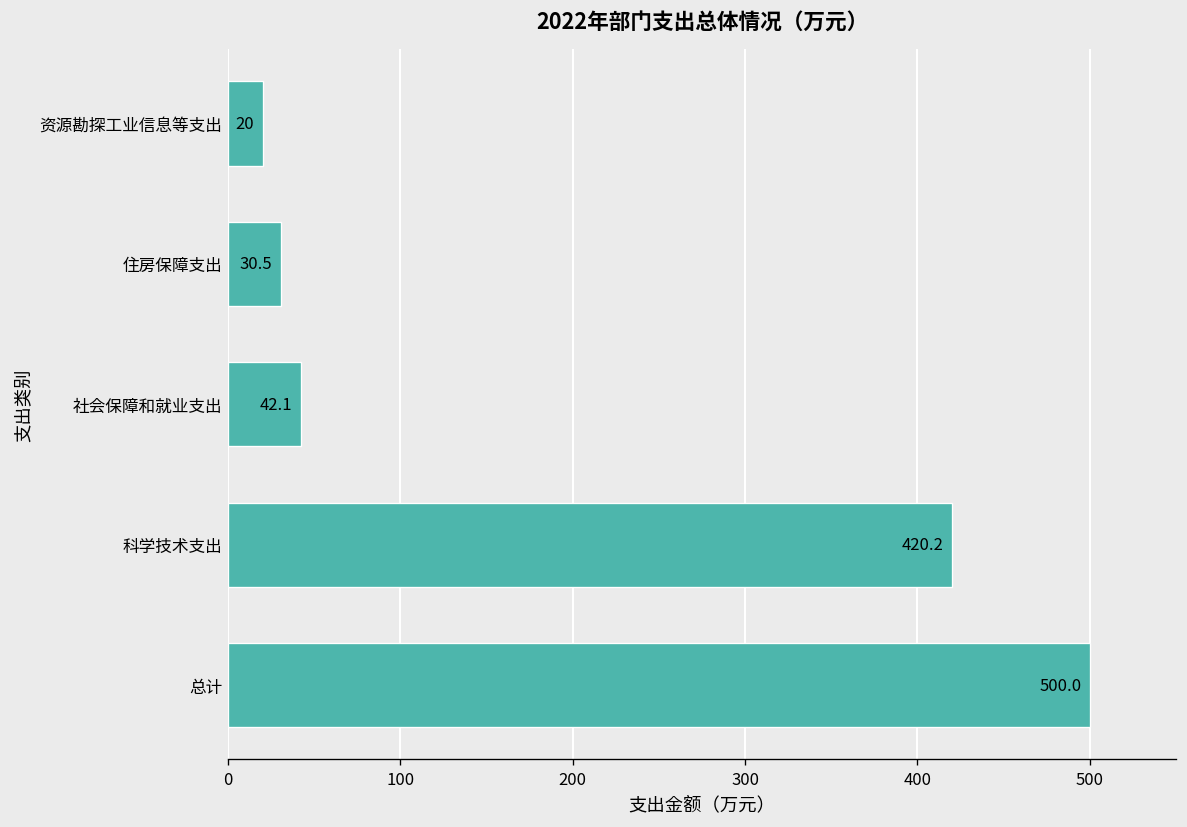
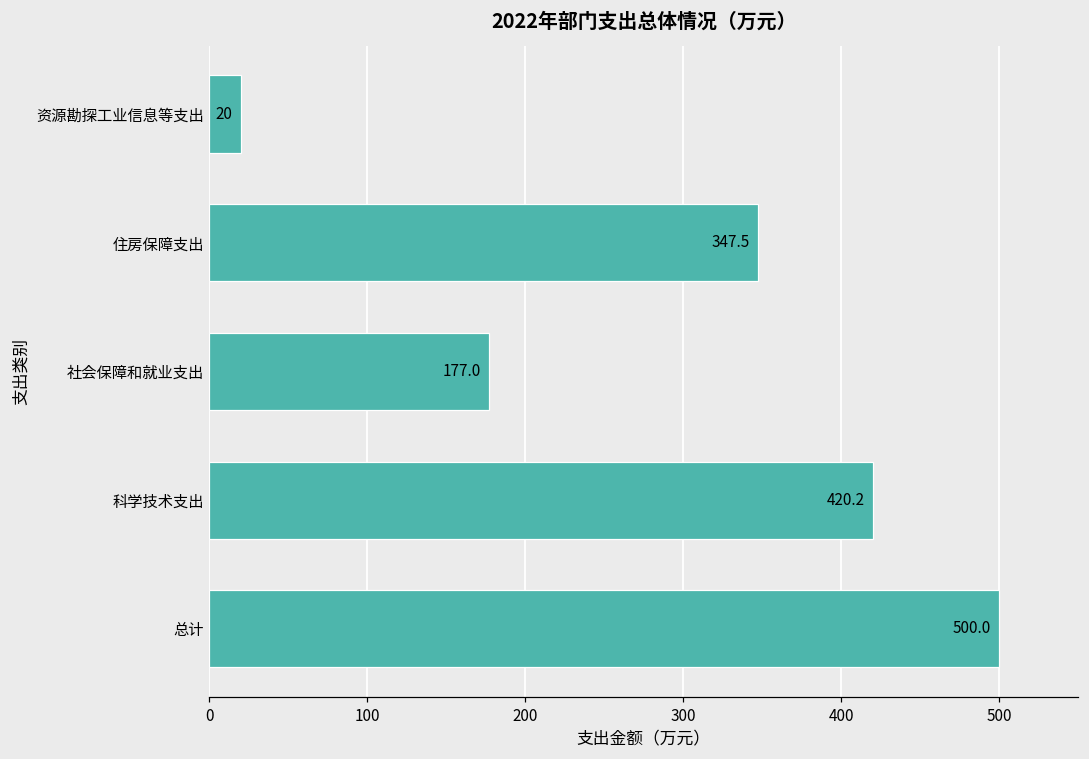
住房保障支出: 30.5 -> 347.5
社会保障和就业支出: 42.1 -> 177.0
